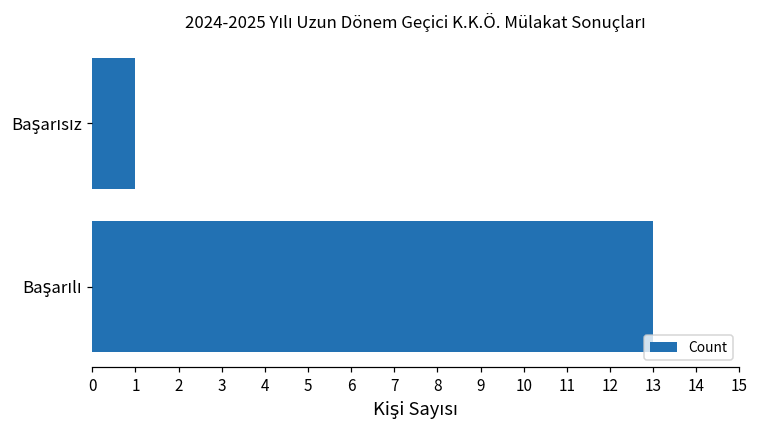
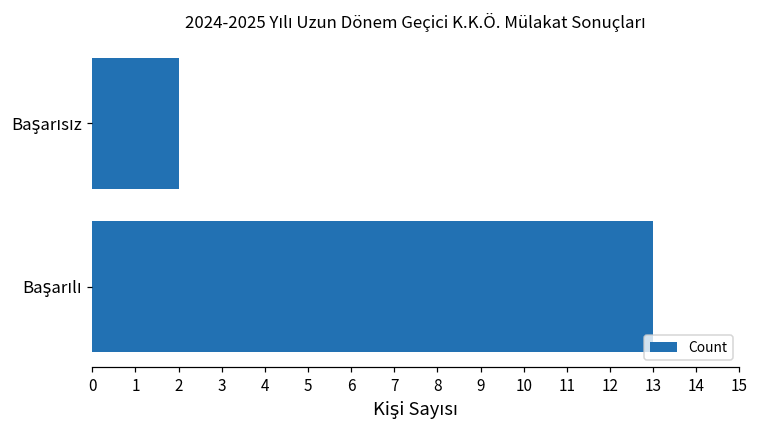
Başarısız: 1 -> 2
